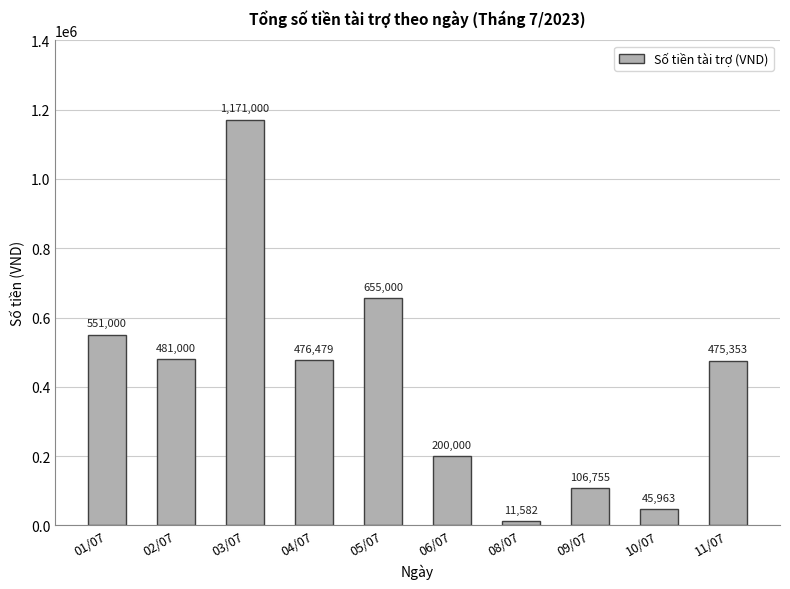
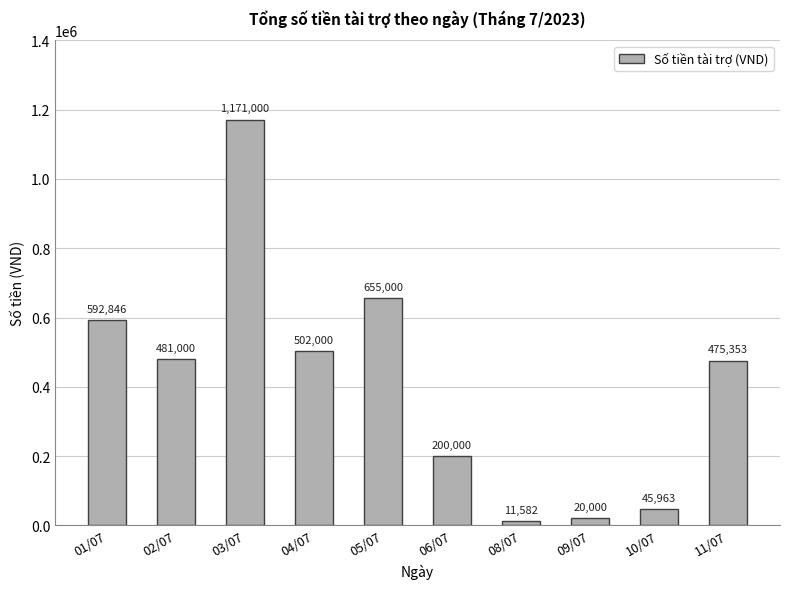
01/07: 551,000 -> 592,846
04/07: 476,479 -> 502,000
09/07: 106,755 -> 20,000
